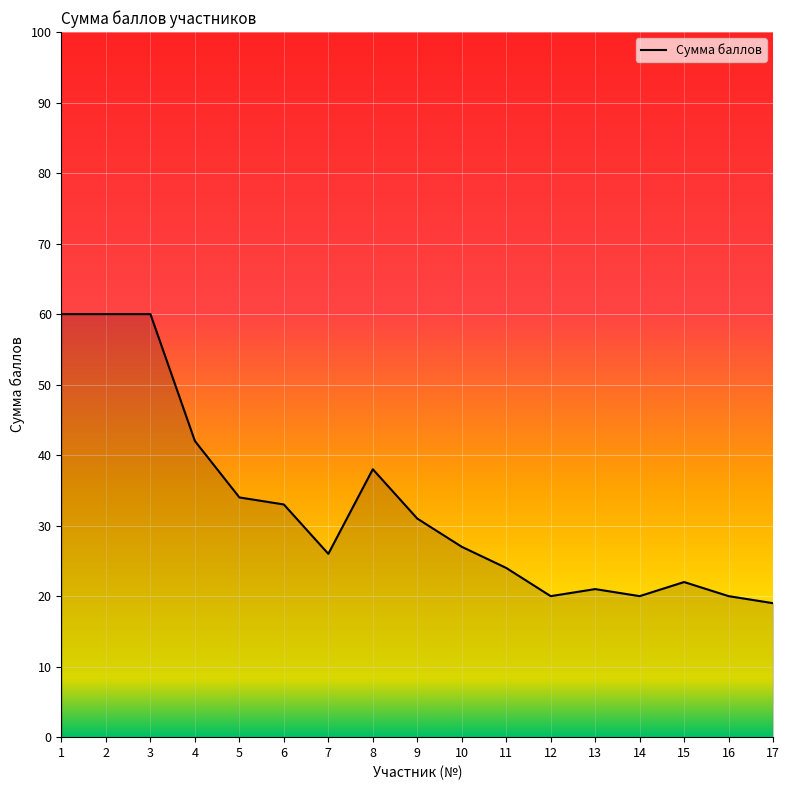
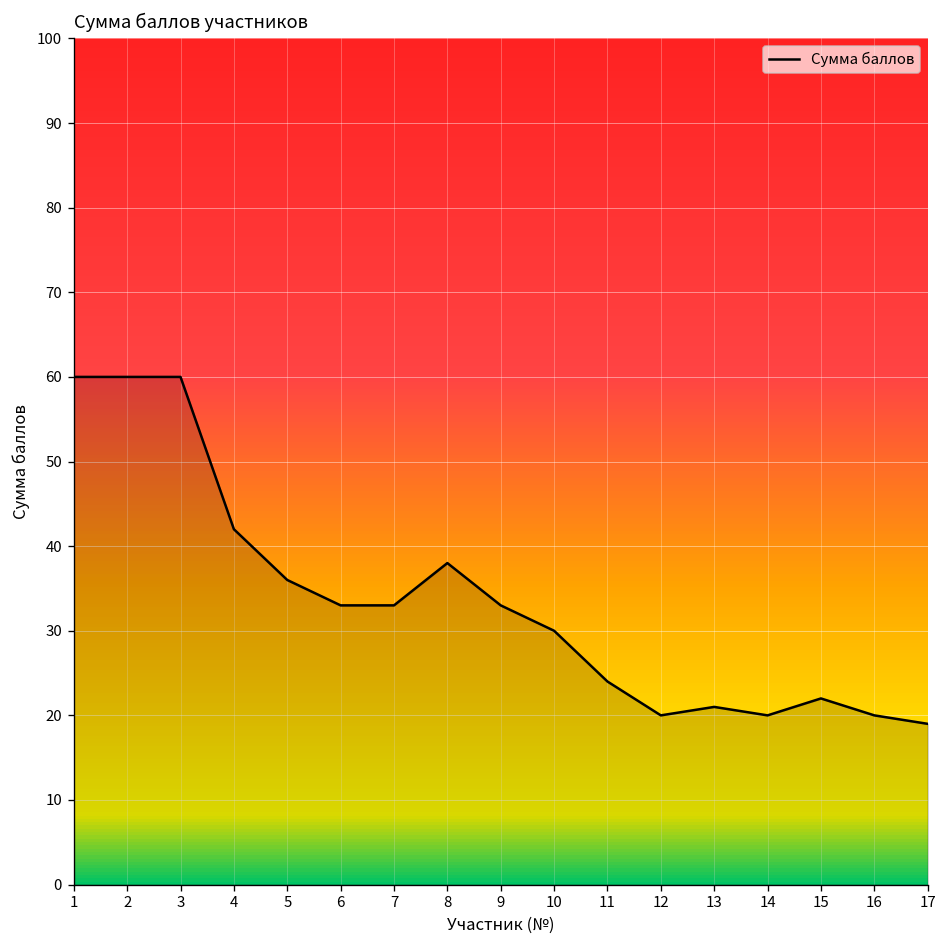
5: 34 -> 36
7: 26 -> 33
9: 31 -> 33
10: 27 -> 30
